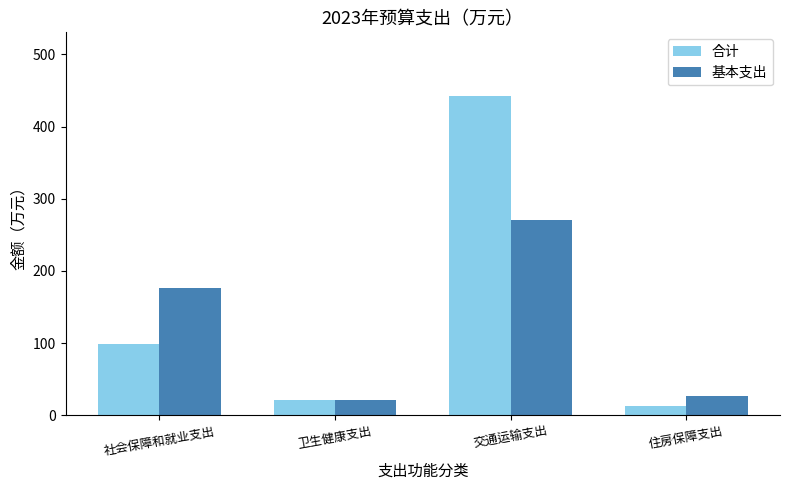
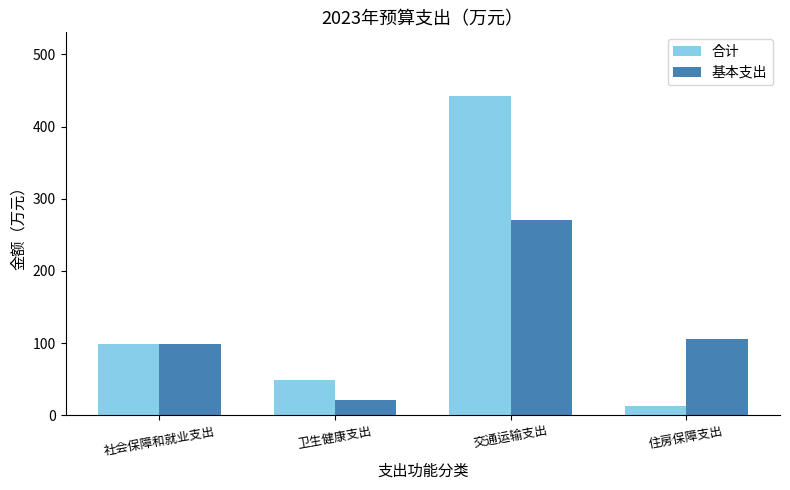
基本支出, 社会保障和就业支出: 180 -> 100
合计, 卫生健康支出: 20 -> 50
基本支出, 住房保障支出: 30 -> 110
